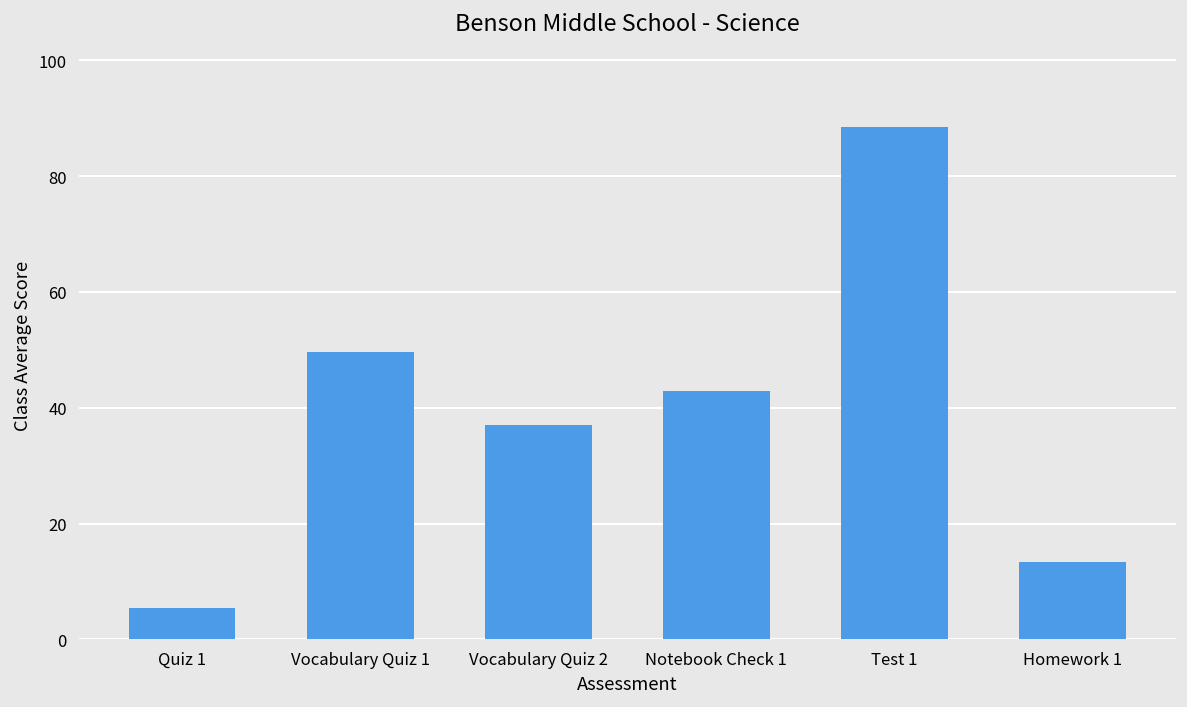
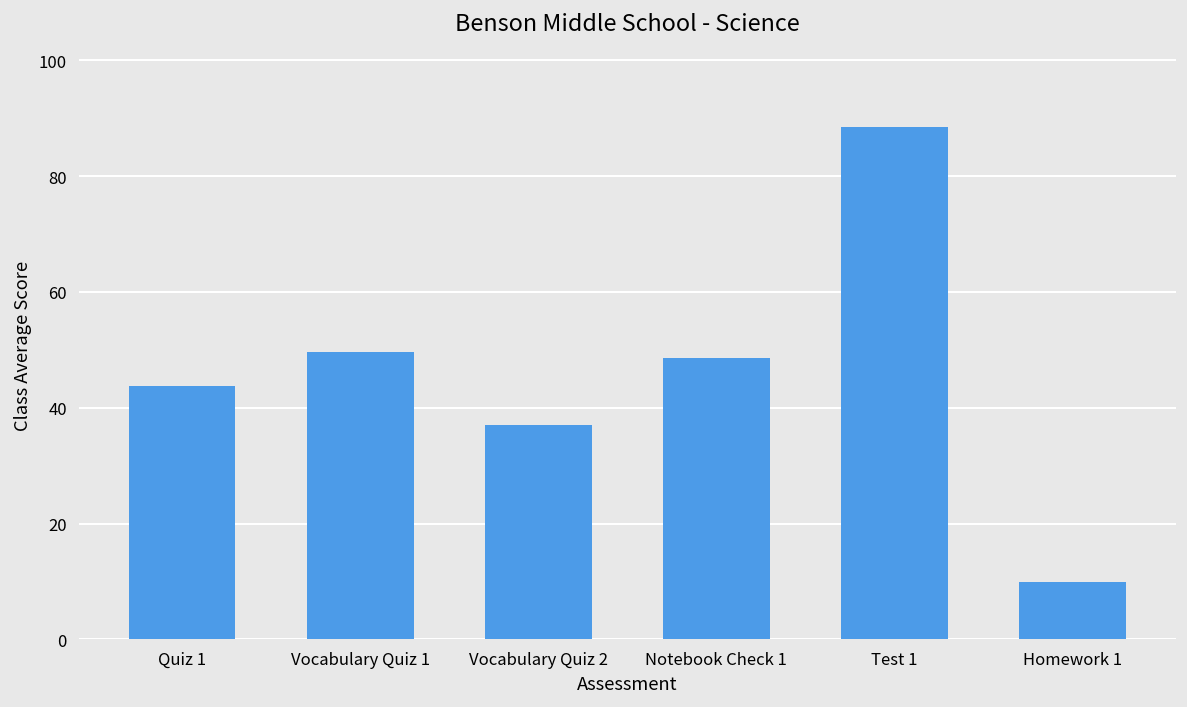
Quiz 1: 5 -> 44
Notebook Check 1: 43 -> 49
Homework 1: 13 -> 10
